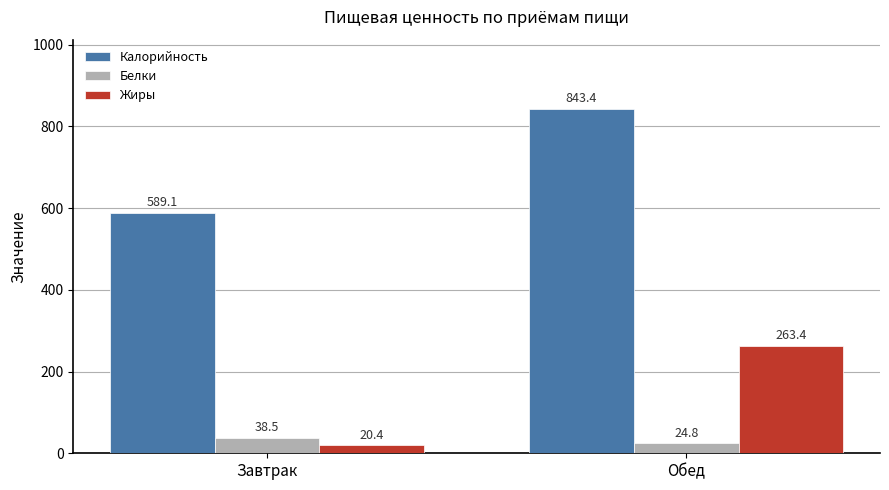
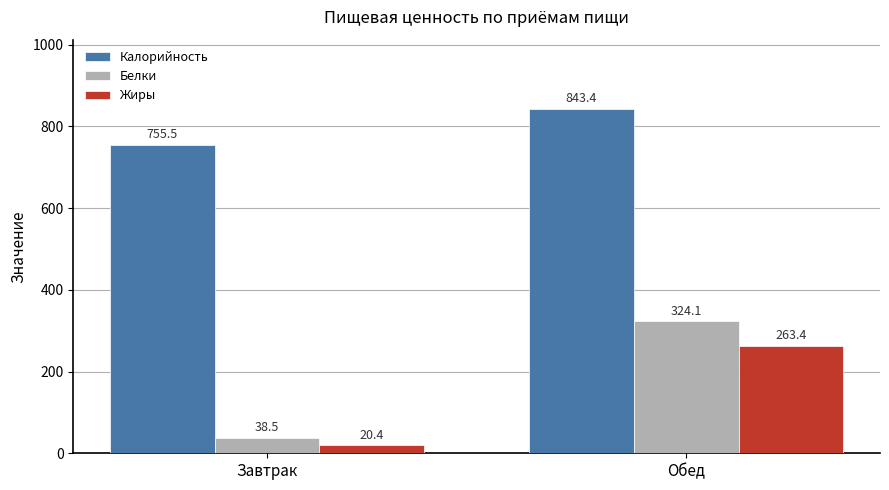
Калорийность, Завтрак: 589.1 -> 755.5
Белки, Обед: 24.8 -> 324.1
